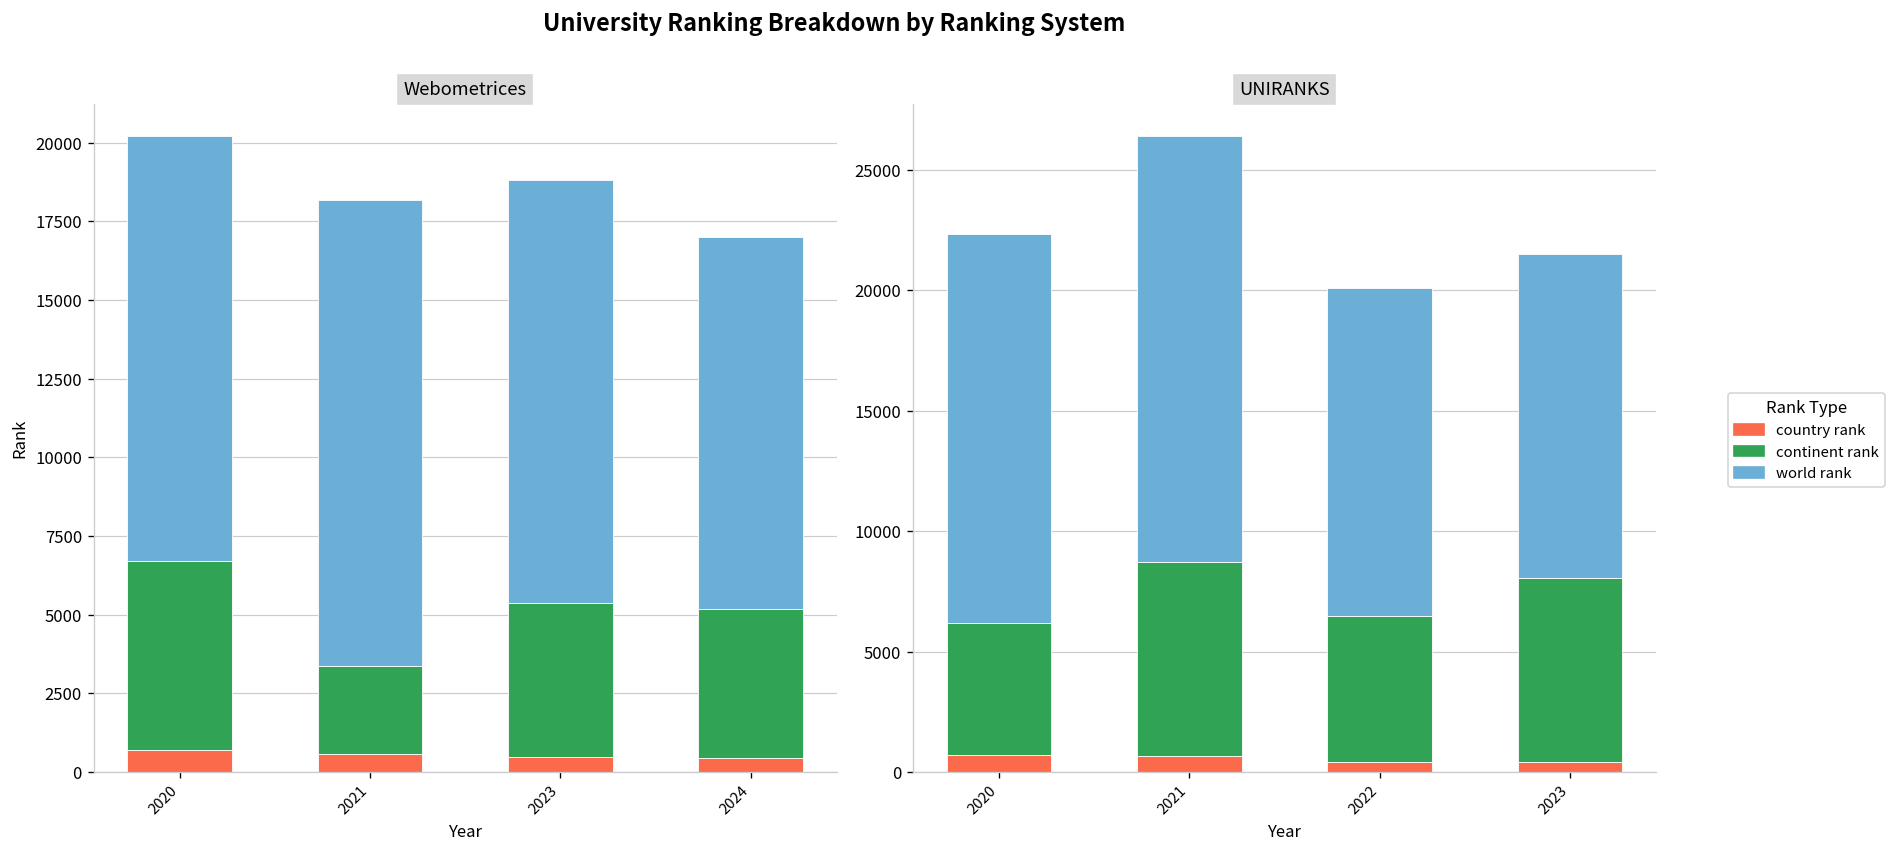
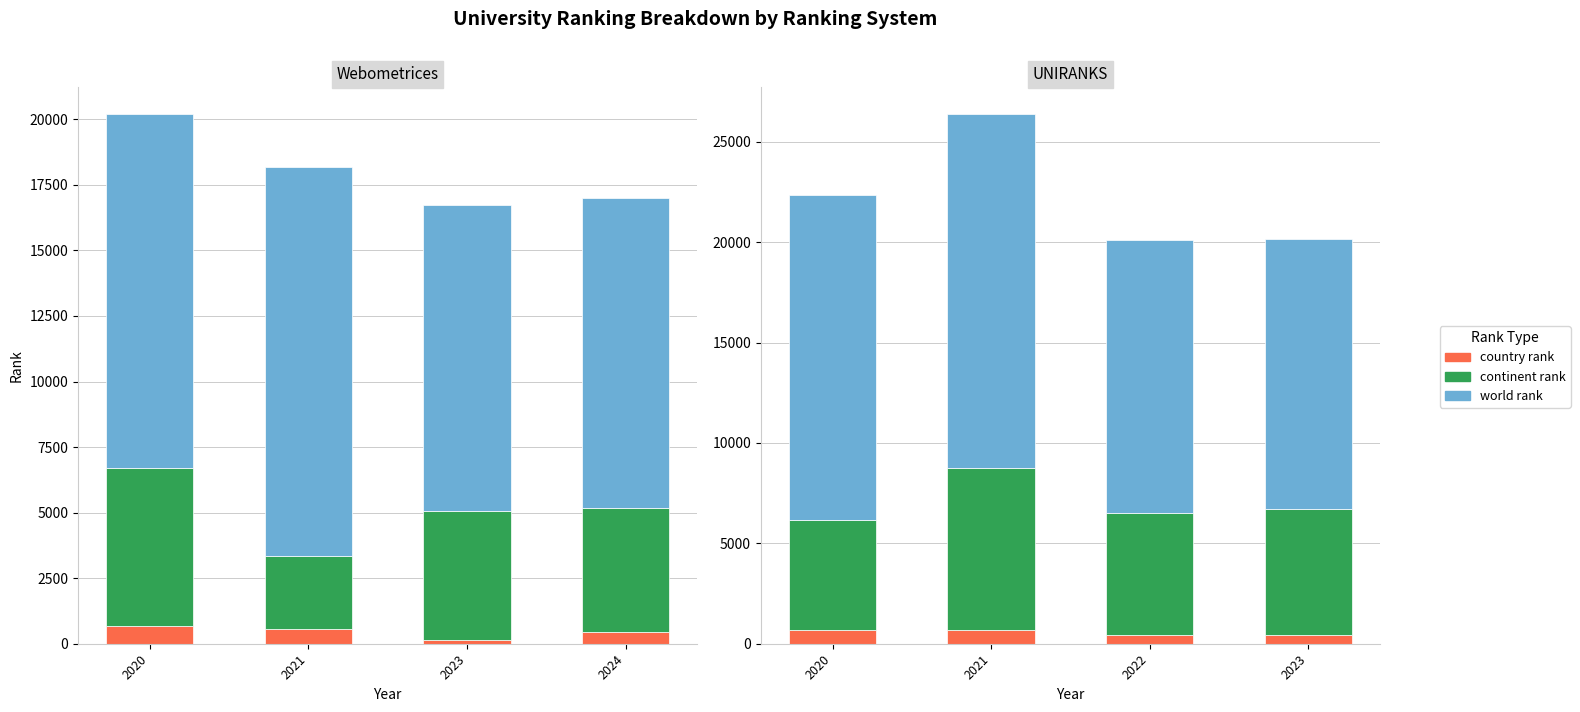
Webometrices, country rank, 2023: 500 -> 200
Webometrices, world rank, 2023: 13400 -> 11700
UNIRANKS, continent rank, 2023: 7700 -> 6300
